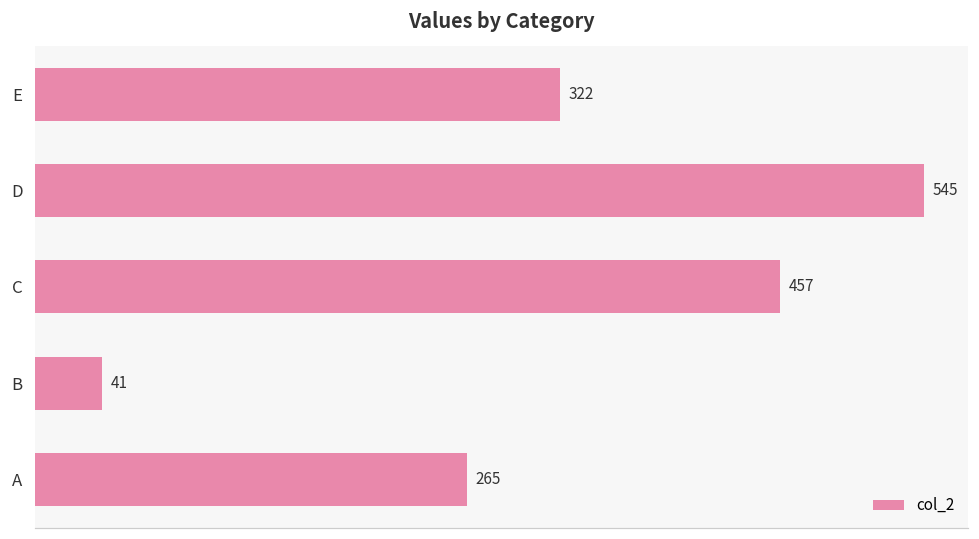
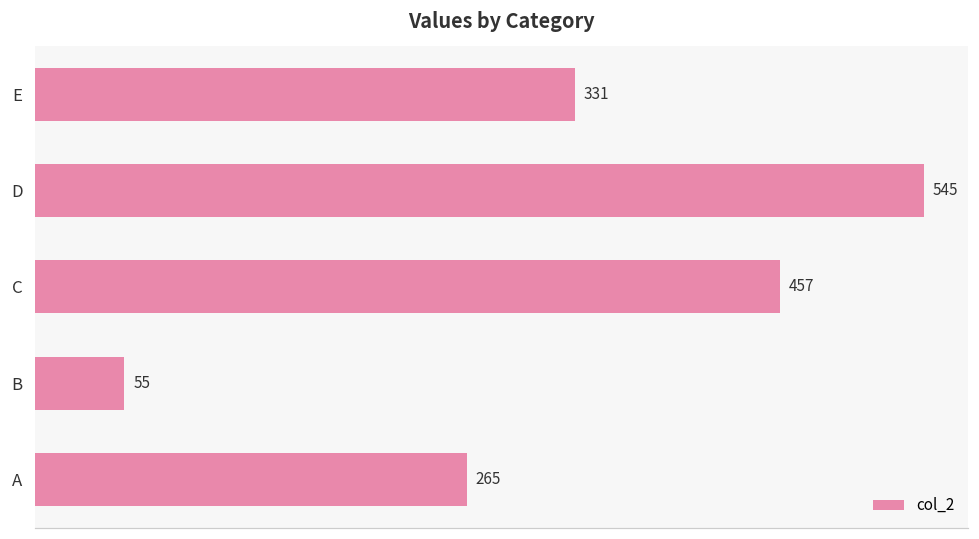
E: 322 -> 331
B: 41 -> 55
